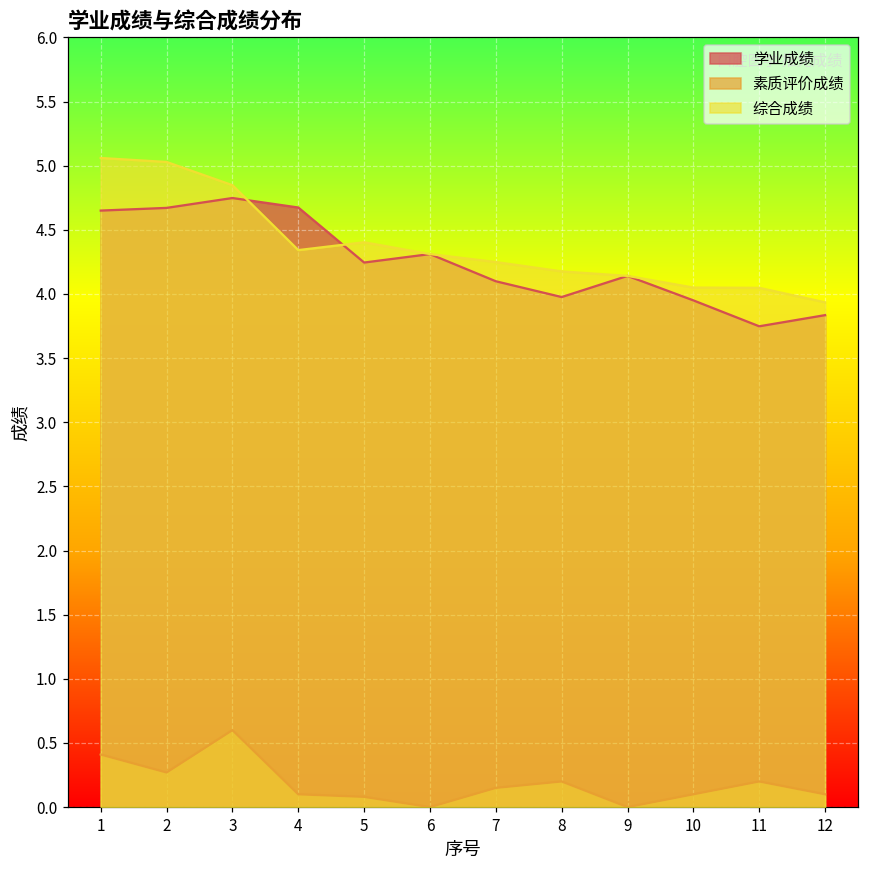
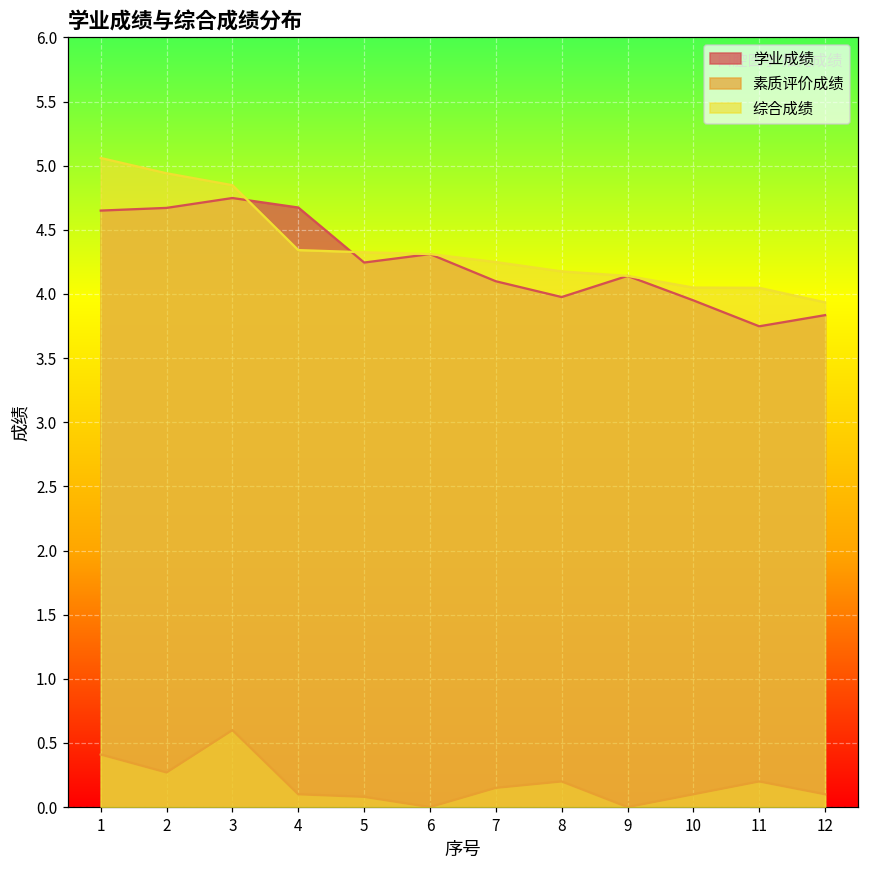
综合成绩, 2: 5.03 -> 4.94
综合成绩, 5: 4.40 -> 4.33
